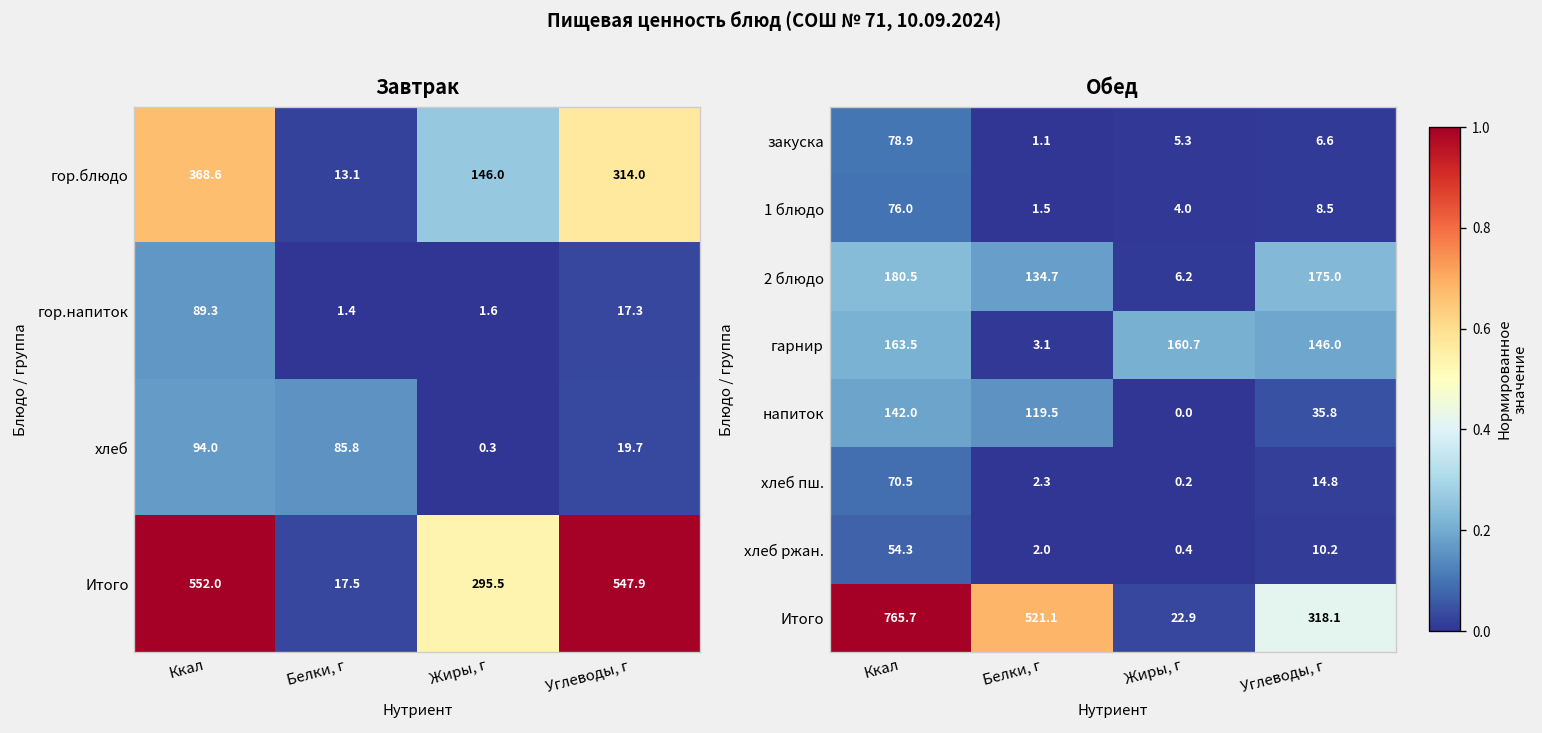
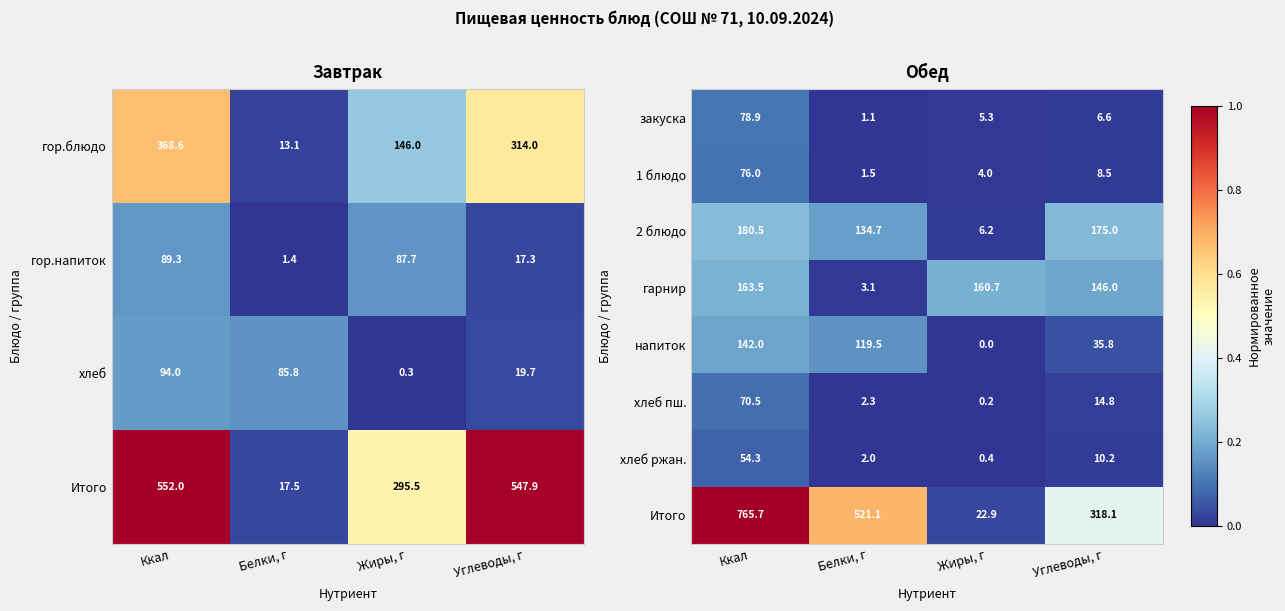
Завтрак, гор.напиток, Жиры, г: 1.6 -> 87.7
